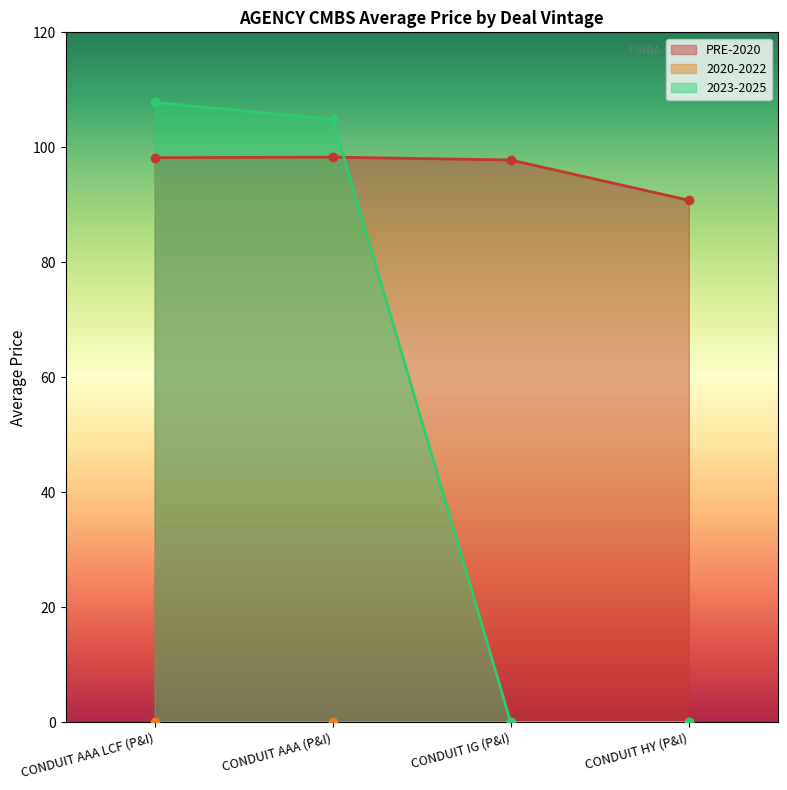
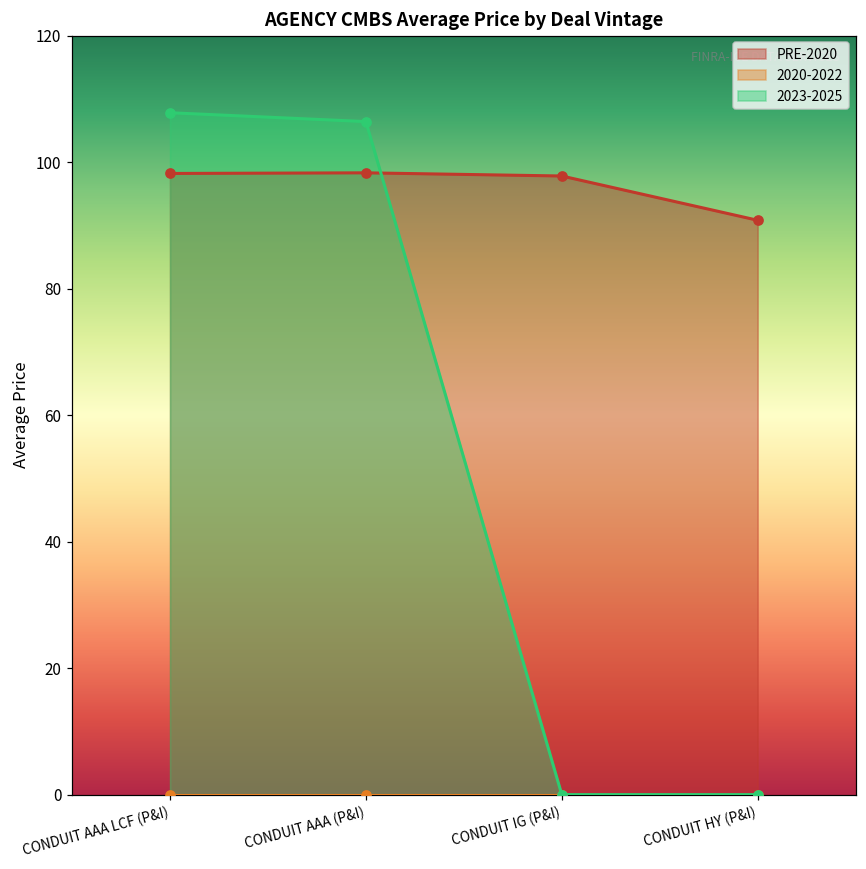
2023-2025, CONDUIT AAA (P&I): 105 -> 106
